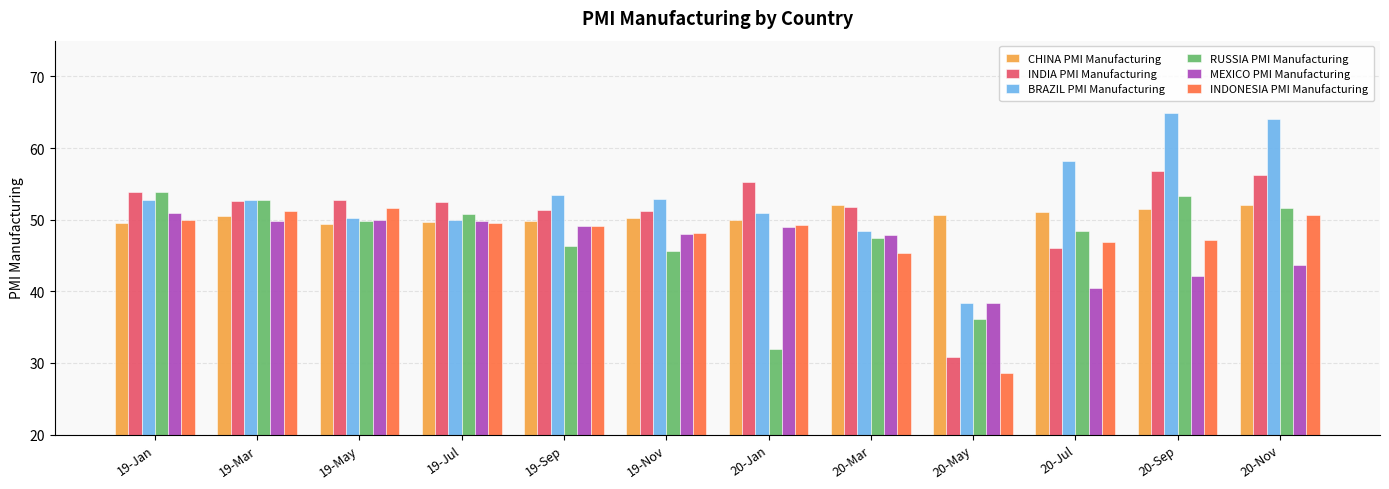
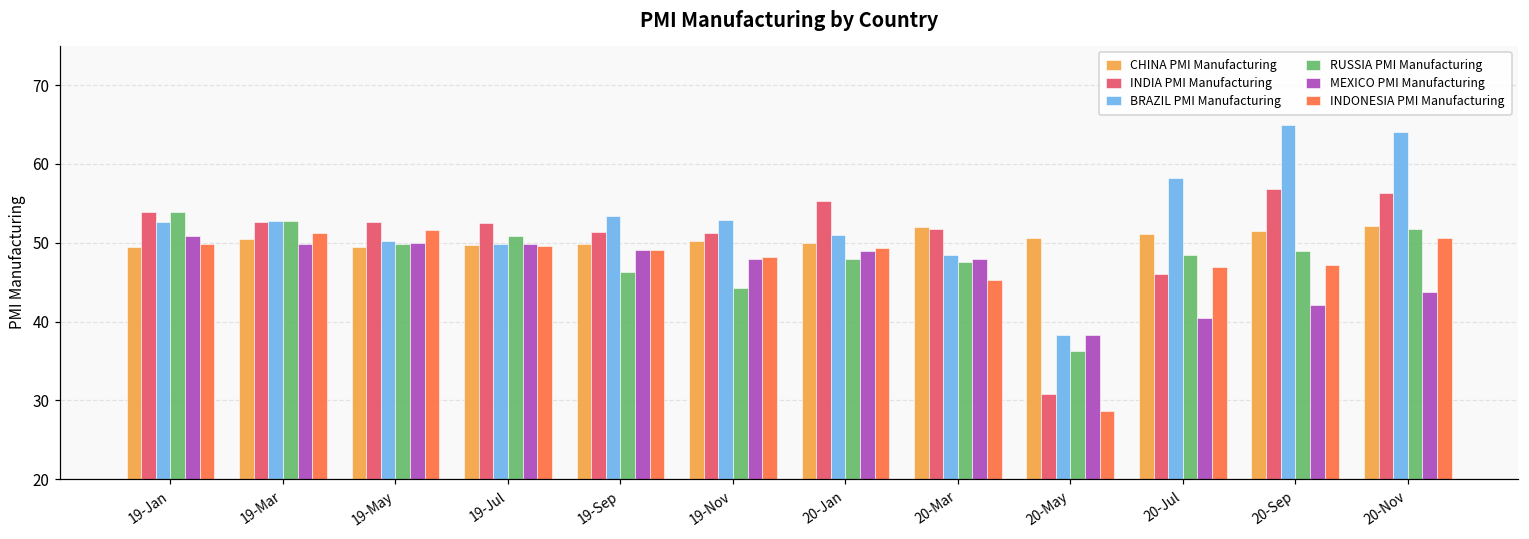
RUSSIA PMI Manufacturing, 19-Nov: 46 -> 44
RUSSIA PMI Manufacturing, 20-Jan: 32 -> 48
RUSSIA PMI Manufacturing, 20-Sep: 53 -> 49
